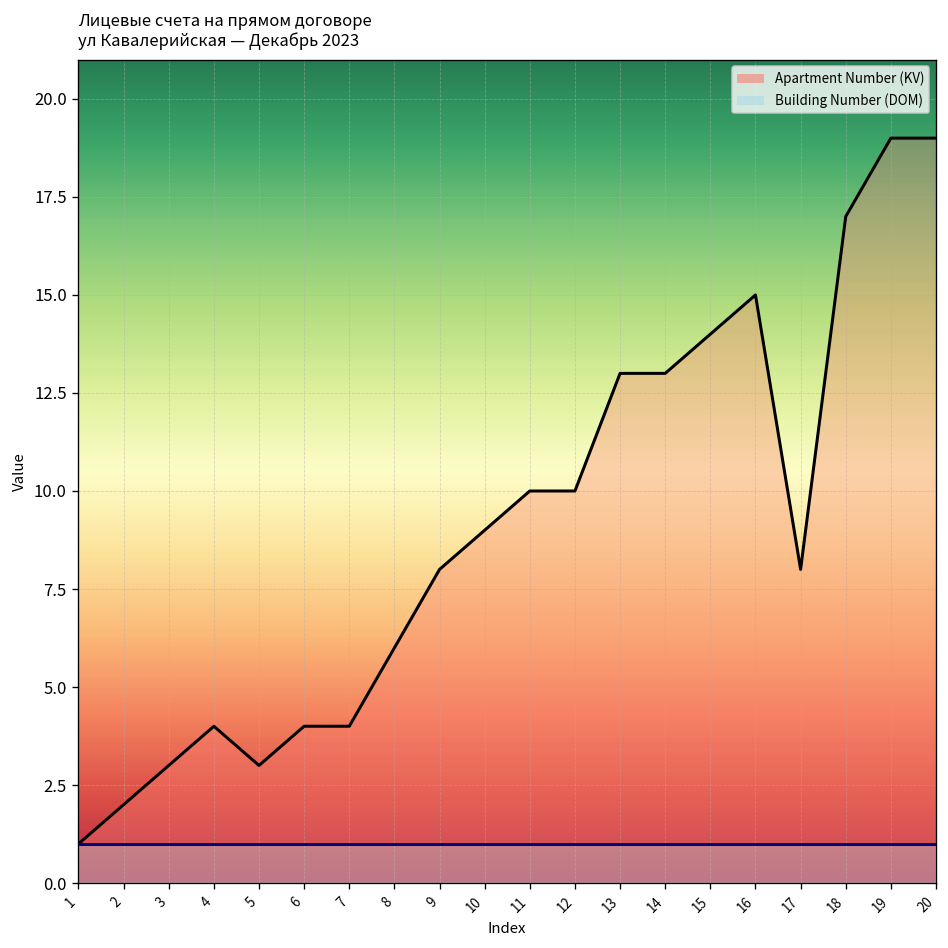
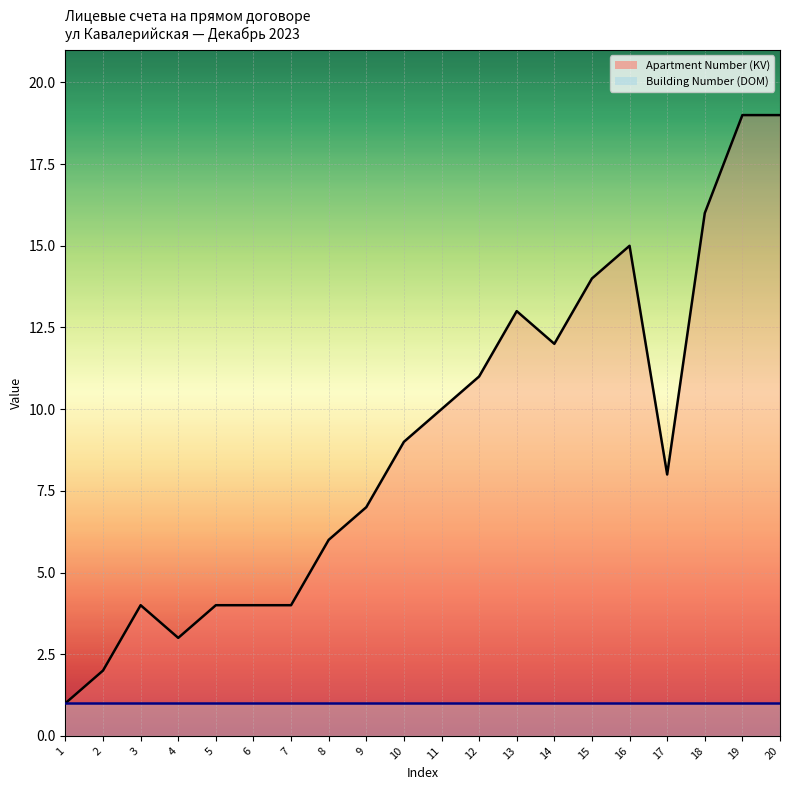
Apartment Number (KV), 3: 3 -> 4
Apartment Number (KV), 4: 4 -> 3
Apartment Number (KV), 5: 3 -> 4
Apartment Number (KV), 9: 8 -> 7
Apartment Number (KV), 12: 10 -> 11
Apartment Number (KV), 14: 13 -> 12
Apartment Number (KV), 18: 17 -> 16
